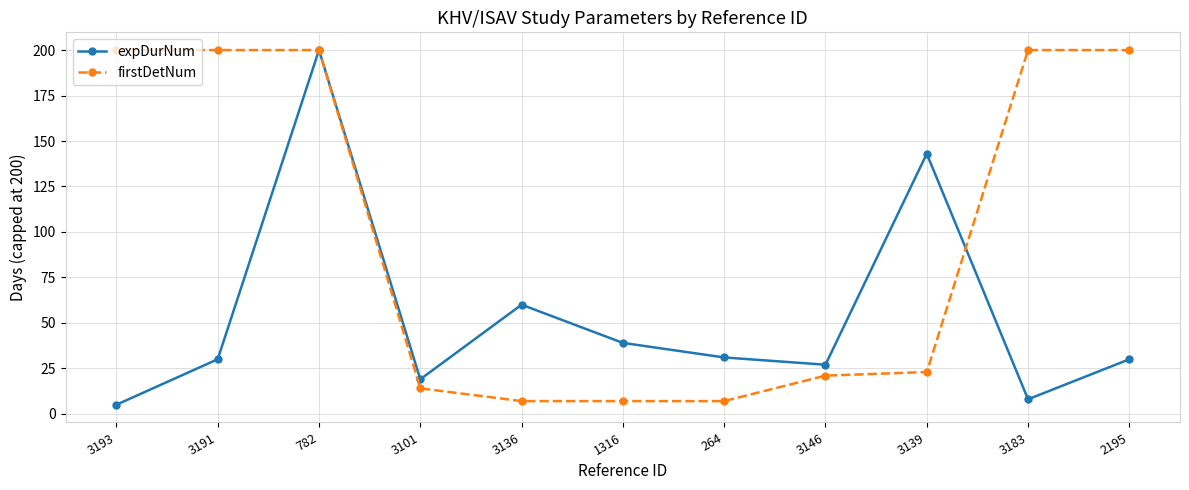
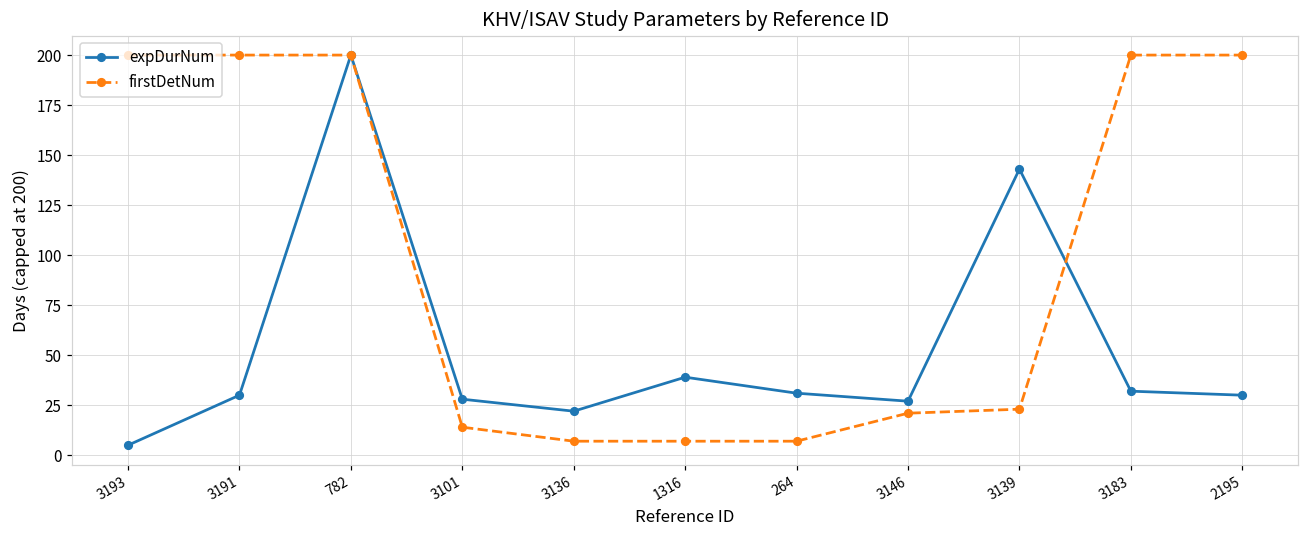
expDurNum, 3101: 19 -> 28
expDurNum, 3136: 60 -> 22
expDurNum, 3183: 8 -> 32
